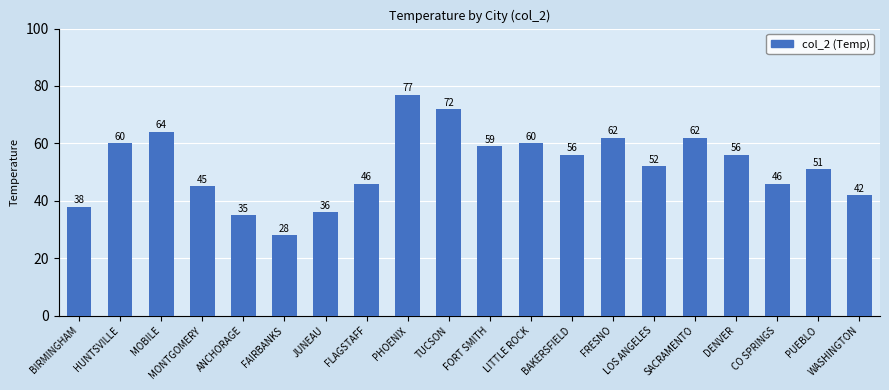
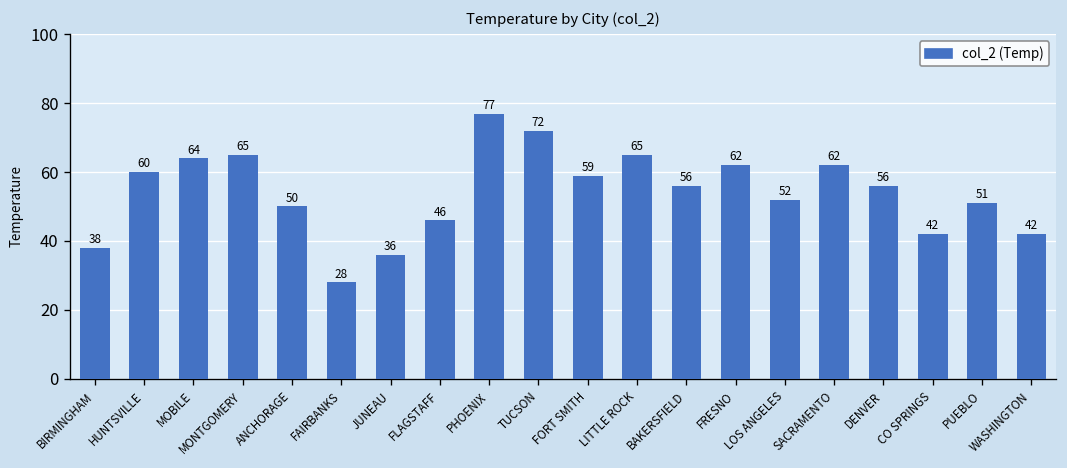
MONTGOMERY: 45 -> 65
ANCHORAGE: 35 -> 50
LITTLE ROCK: 60 -> 65
CO SPRINGS: 46 -> 42
